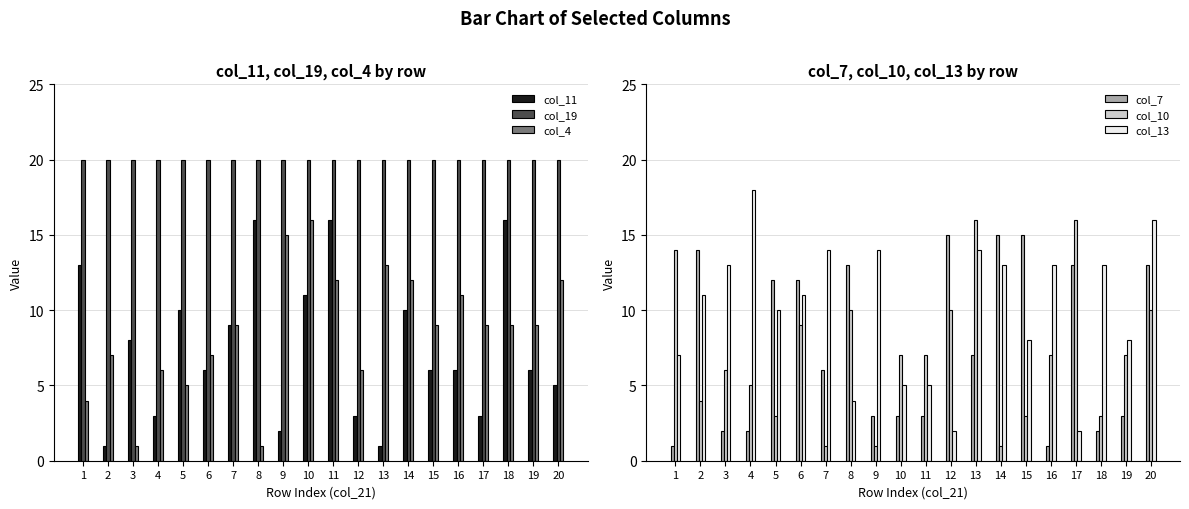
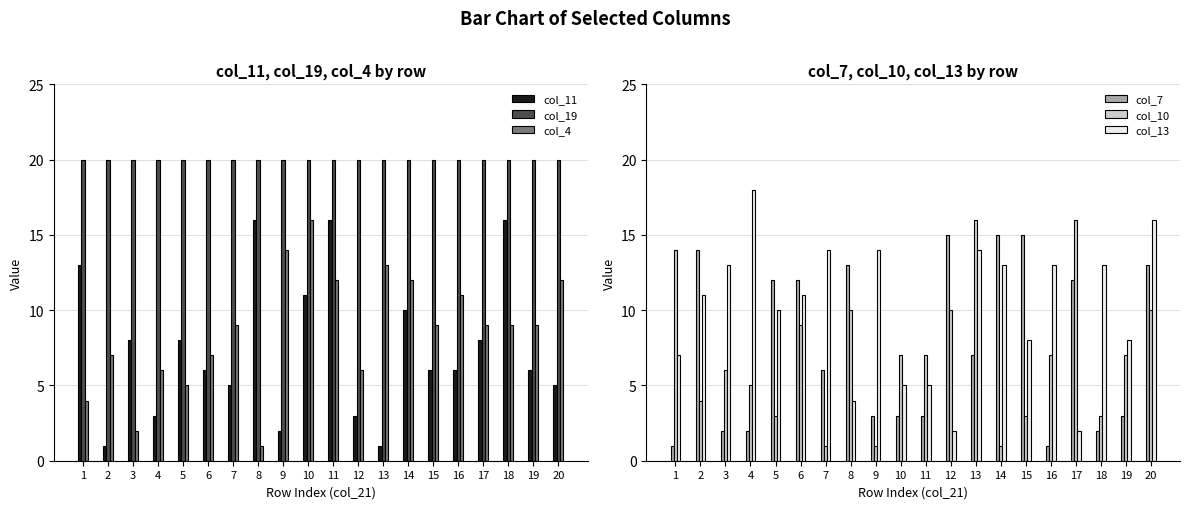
col_11, col_19, col_4 by row, col_4, 3: 1 -> 2
col_11, col_19, col_4 by row, col_11, 5: 10 -> 8
col_11, col_19, col_4 by row, col_11, 7: 9 -> 5
col_11, col_19, col_4 by row, col_4, 9: 15 -> 14
col_11, col_19, col_4 by row, col_11, 17: 3 -> 8
col_7, col_10, col_13 by row, col_7, 17: 13 -> 12
